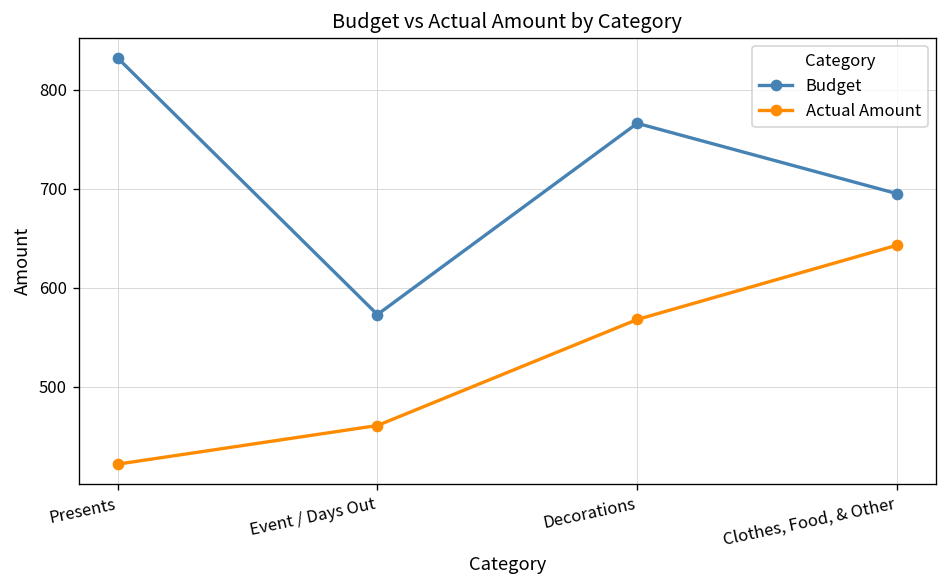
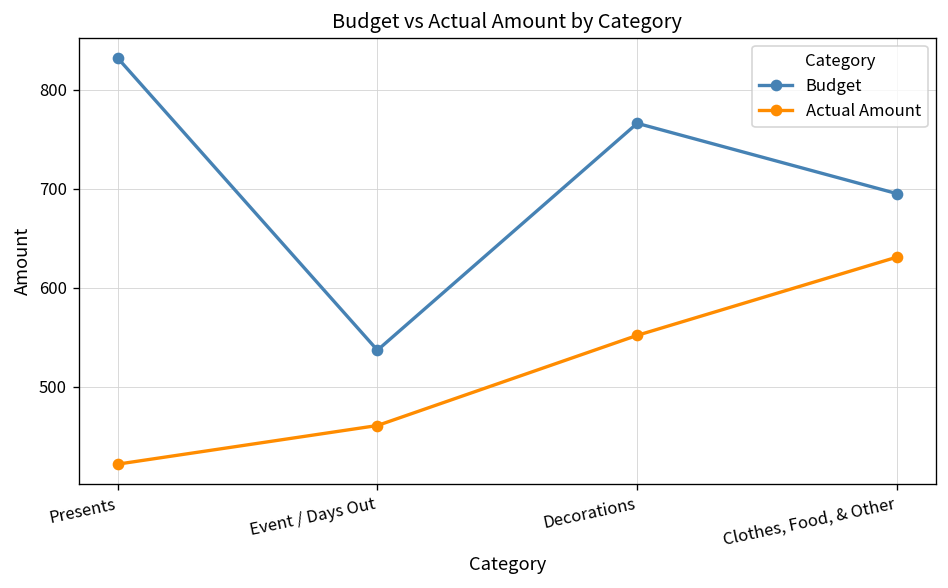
Budget, Event / Days Out: 570 -> 540
Actual Amount, Decorations: 570 -> 550
Actual Amount, Clothes, Food, & Other: 640 -> 630
